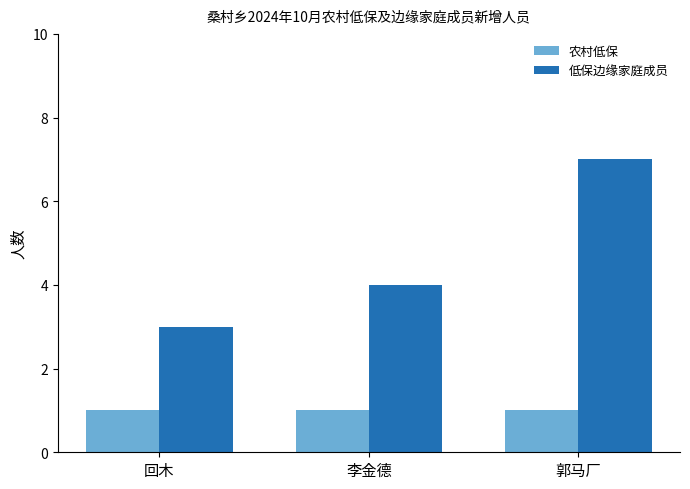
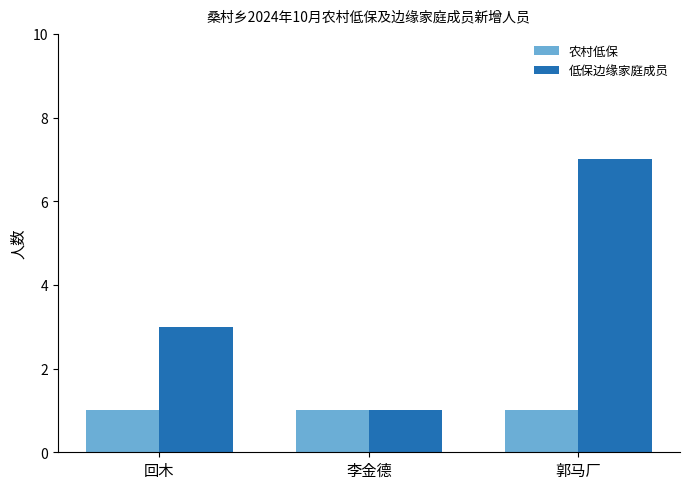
低保边缘家庭成员, 李金德: 4 -> 1
